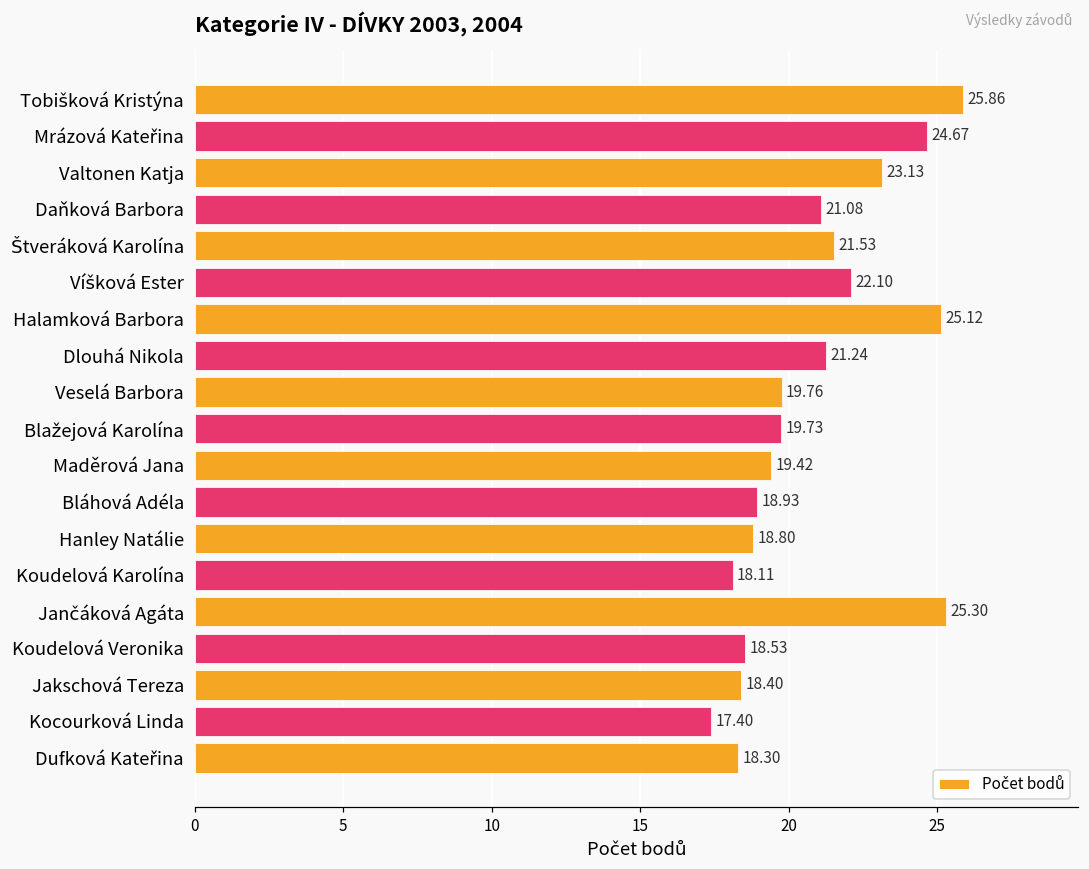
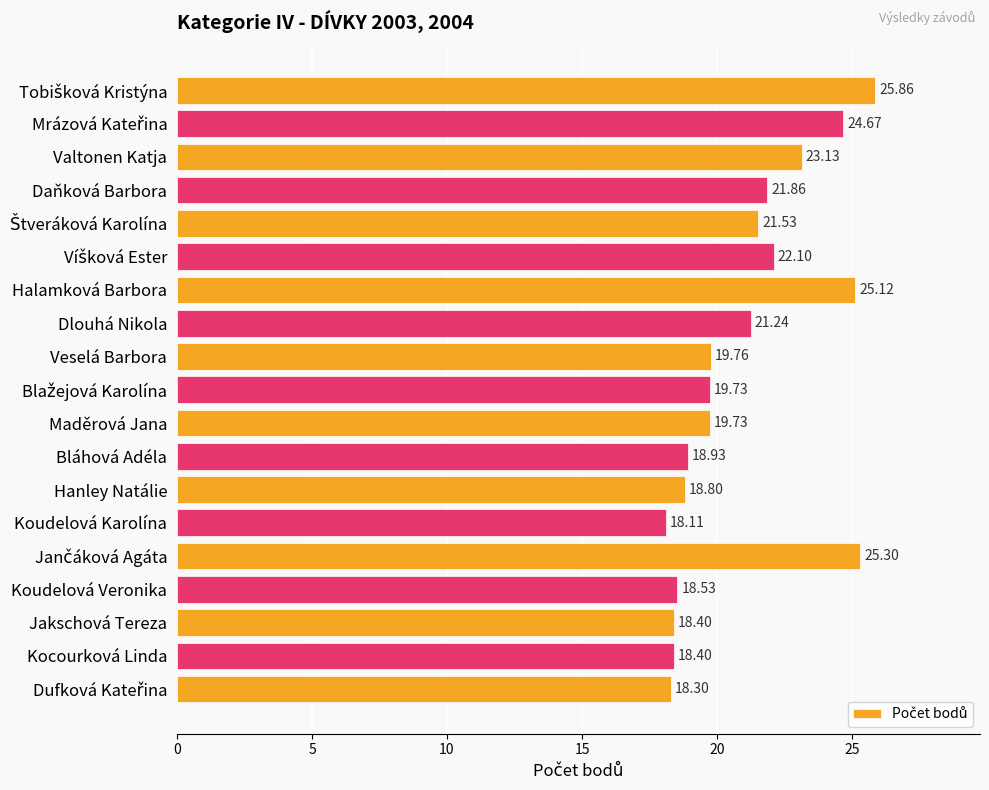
Daňková Barbora: 21.08 -> 21.86
Maděrová Jana: 19.42 -> 19.73
Kocourková Linda: 17.40 -> 18.40
